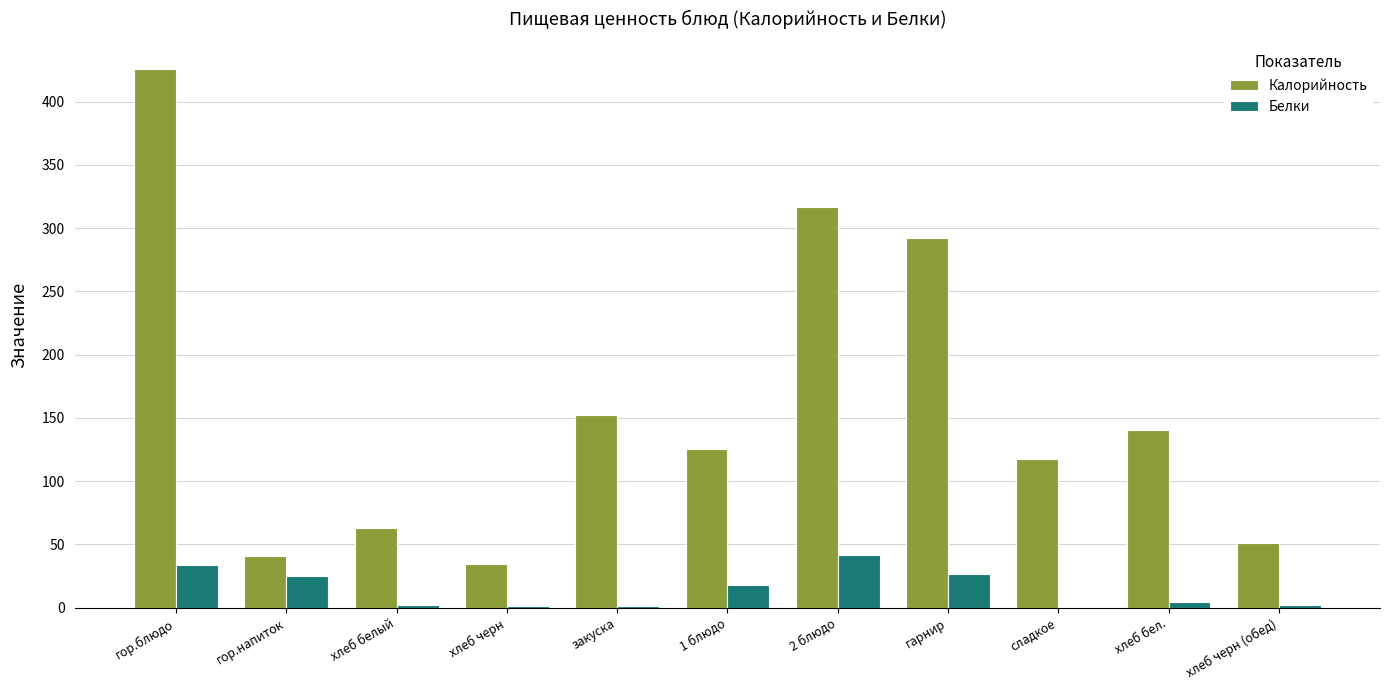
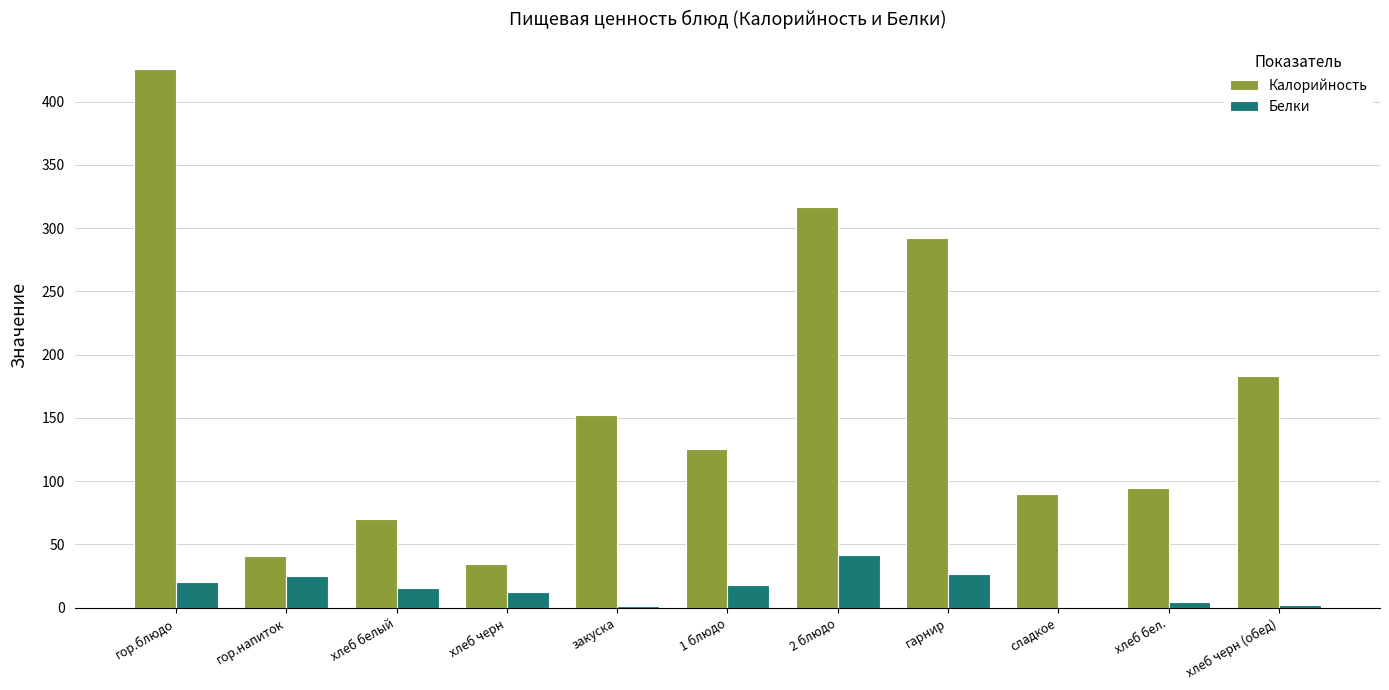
Белки, гор.блюдо: 34 -> 20
Калорийность, хлеб белый: 63 -> 70
Белки, хлеб белый: 2 -> 16
Белки, хлеб черн: 1 -> 12
Калорийность, сладкое: 118 -> 90
Калорийность, хлеб бел.: 141 -> 95
Калорийность, хлеб черн (обед): 51 -> 183
